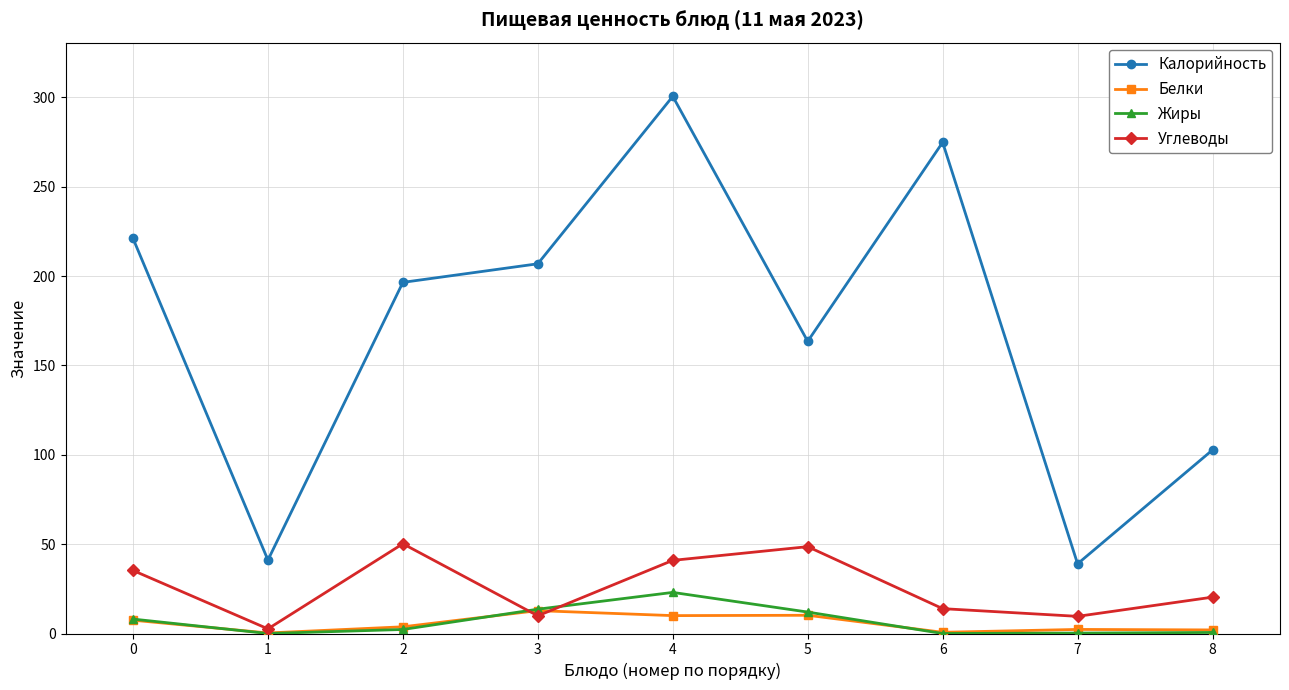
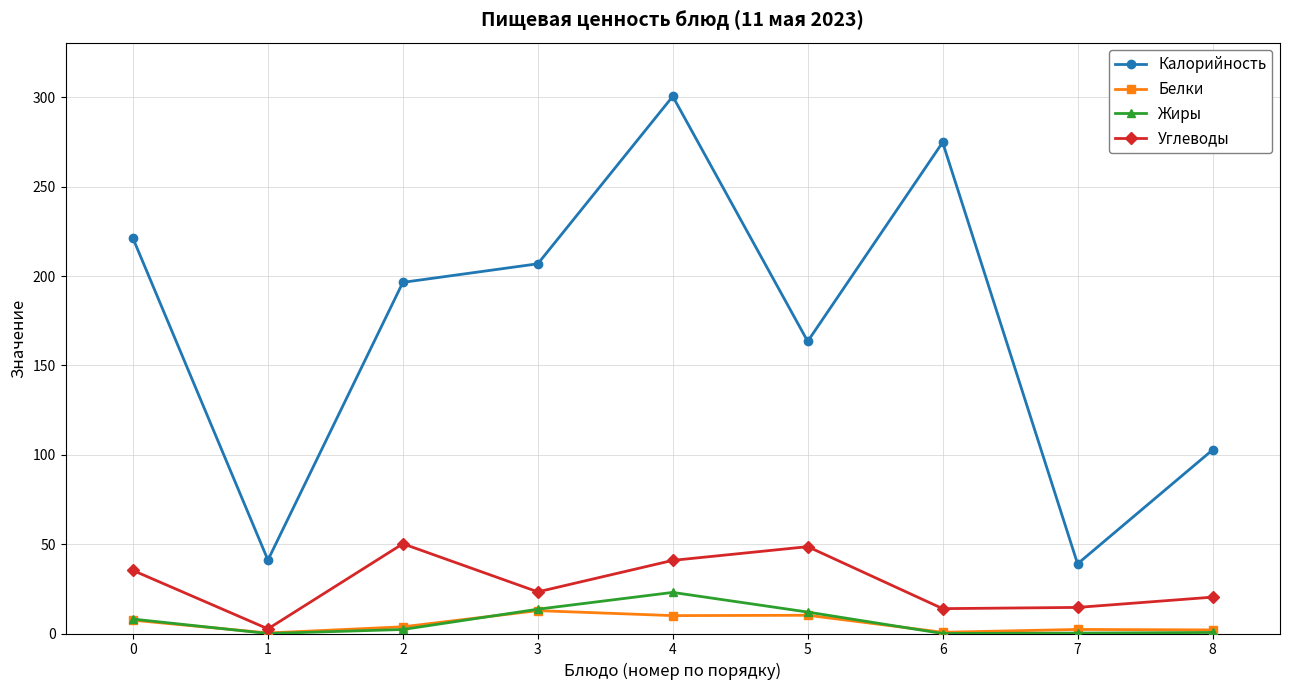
Углеводы, 3: 10 -> 23
Углеводы, 7: 10 -> 15
